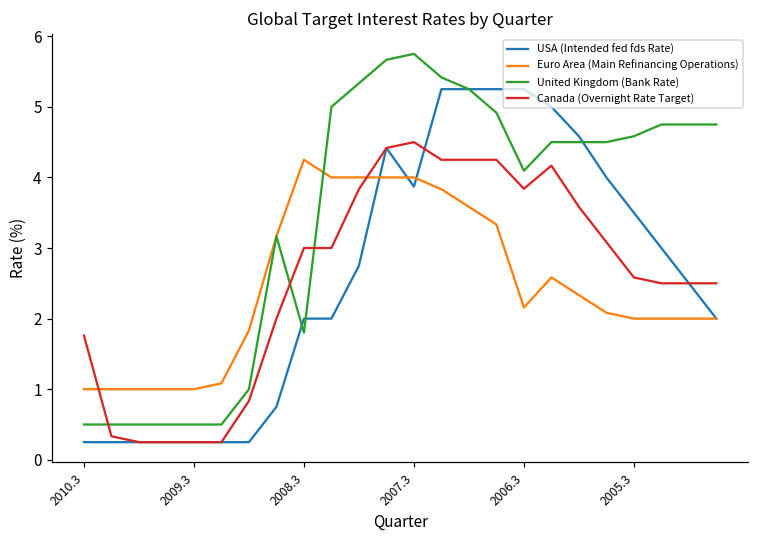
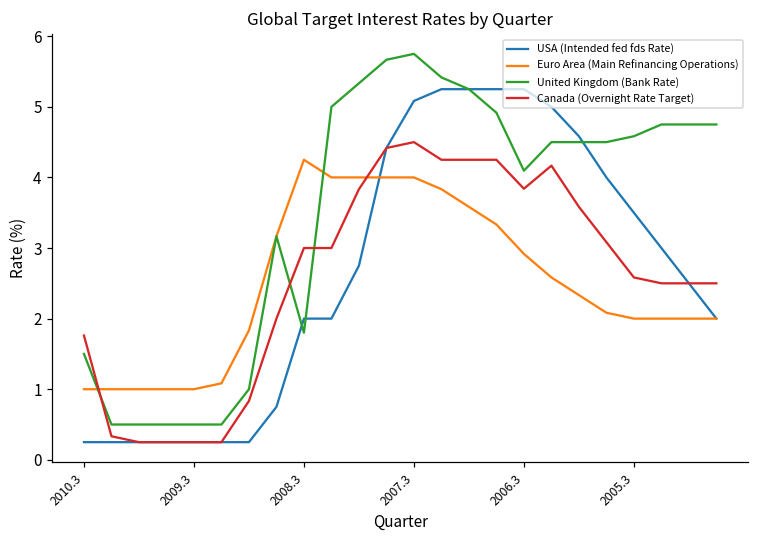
United Kingdom (Bank Rate), 2010.3: 0.5 -> 1.5
USA (Intended fed fds Rate), 2007.3: 3.9 -> 5.1
Euro Area (Main Refinancing Operations), 2006.3: 2.2 -> 2.9
